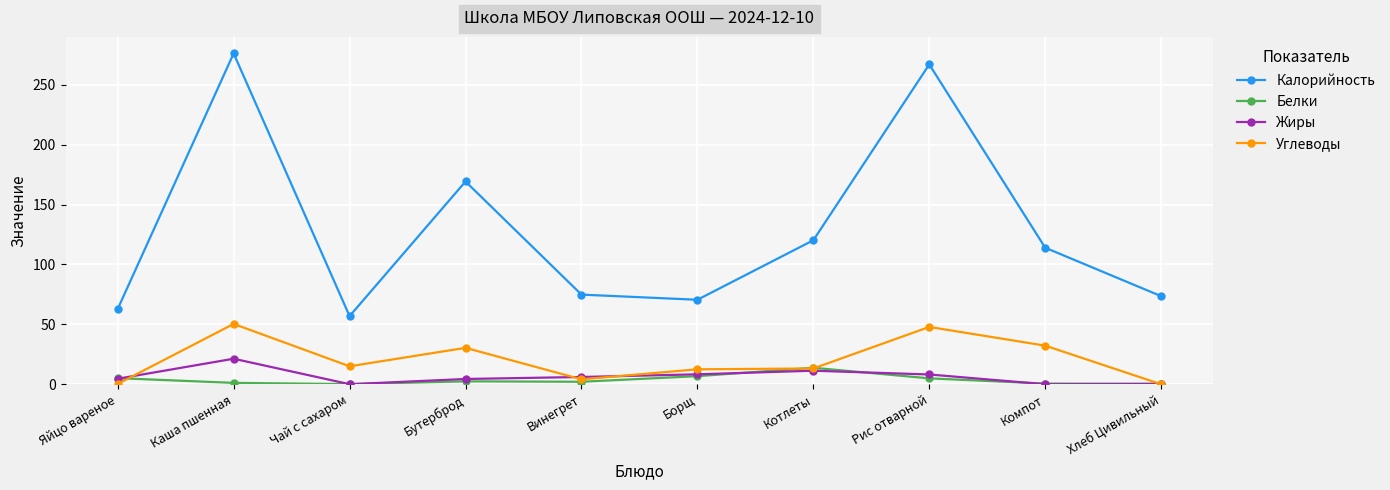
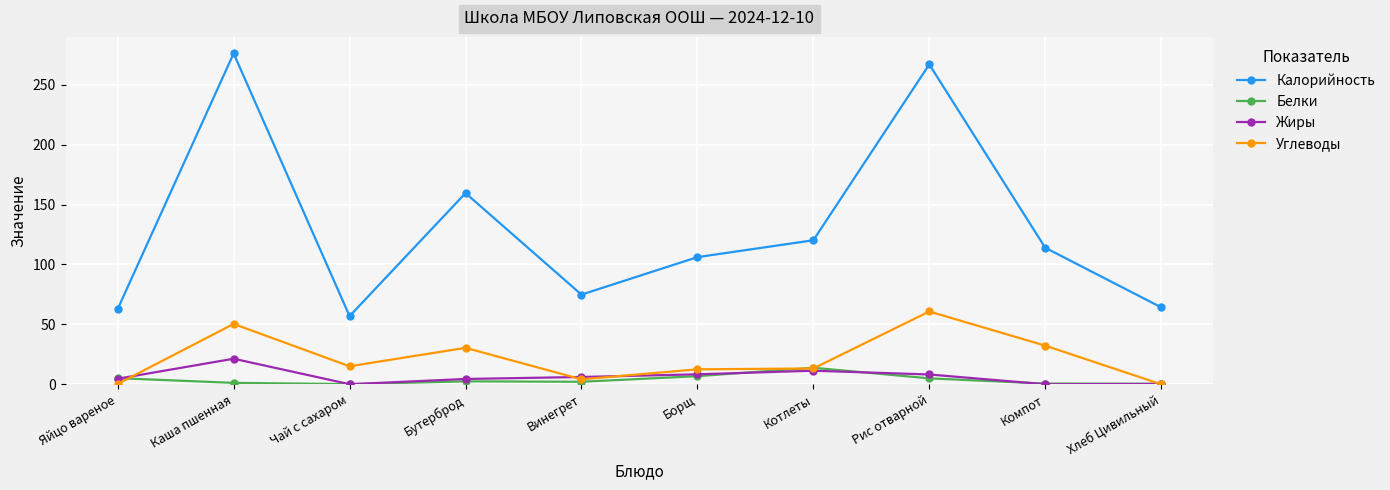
Калорийность, Бутерброд: 169 -> 160
Калорийность, Борщ: 71 -> 106
Углеводы, Рис отварной: 48 -> 61
Калорийность, Хлеб Цивильный: 74 -> 64
